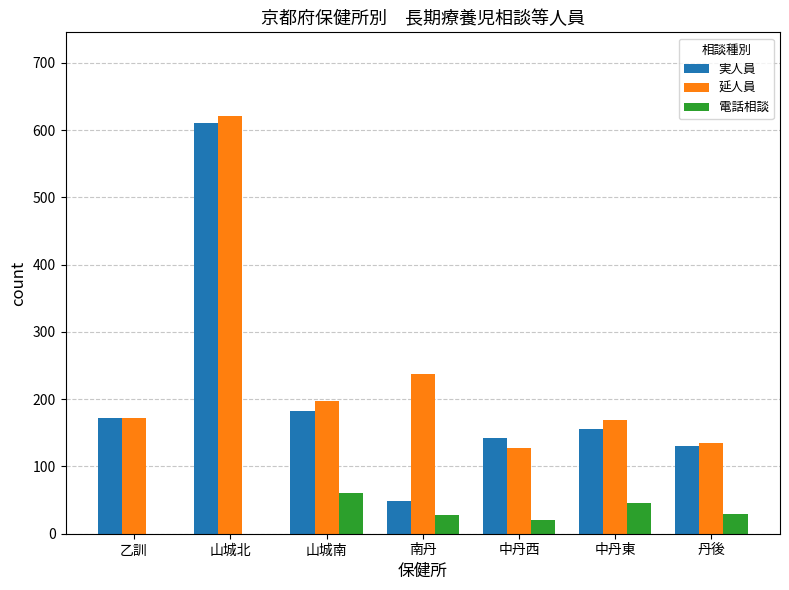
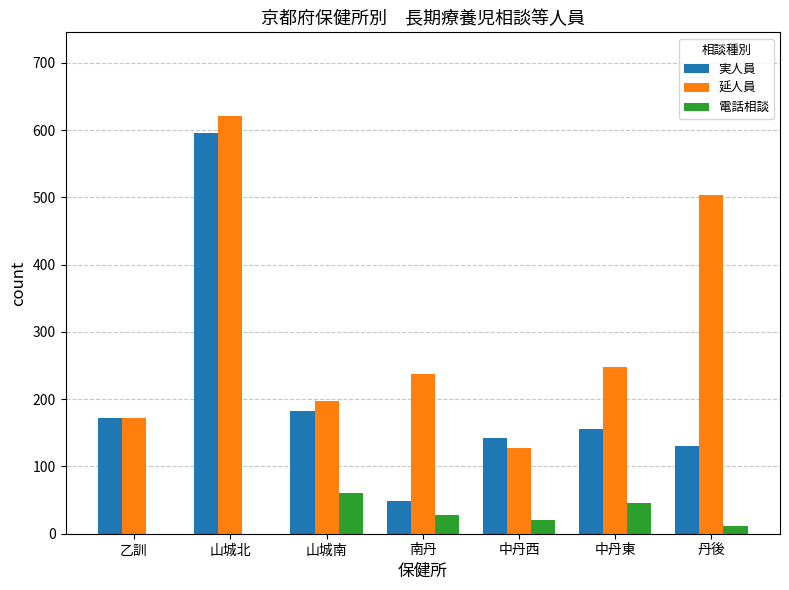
実人員, 山城北: 610 -> 600
延人員, 中丹東: 170 -> 250
延人員, 丹後: 140 -> 500
電話相談, 丹後: 30 -> 10
